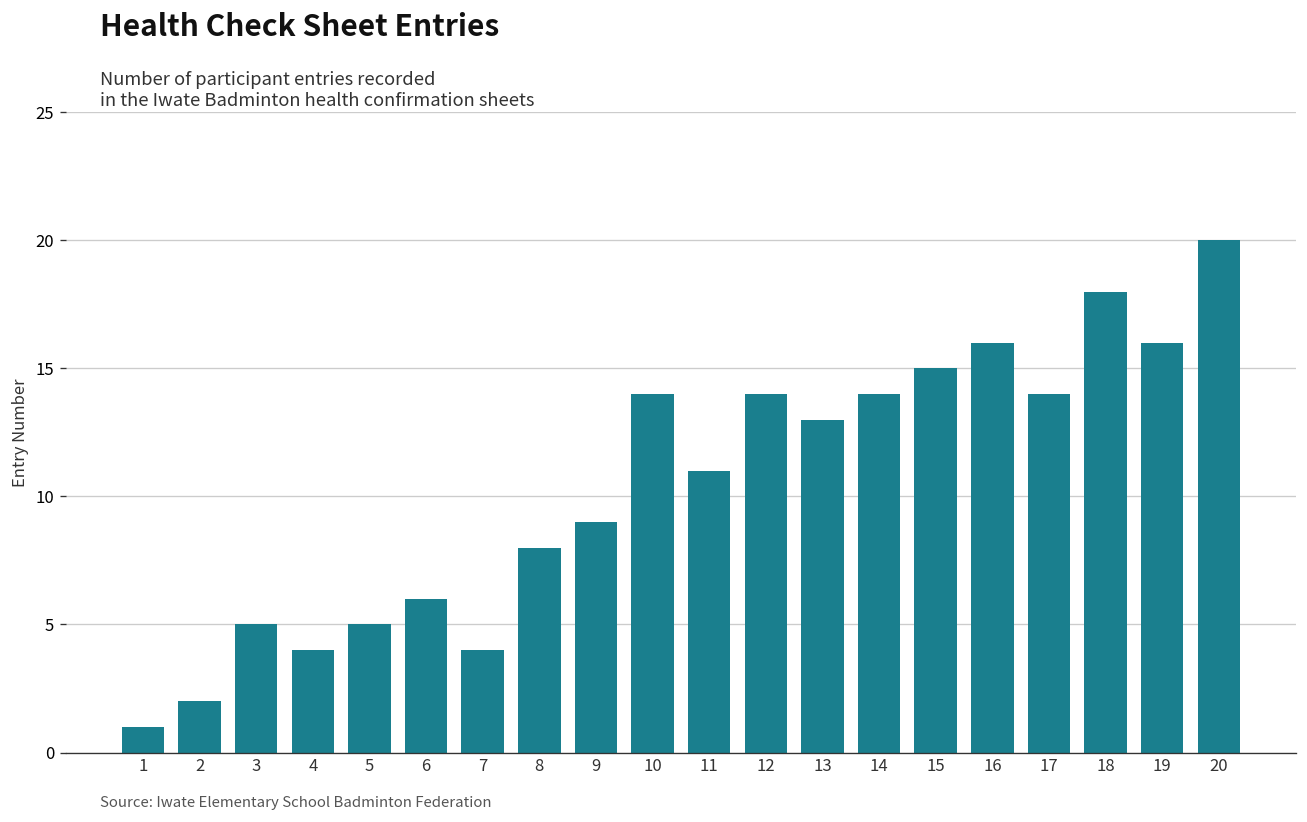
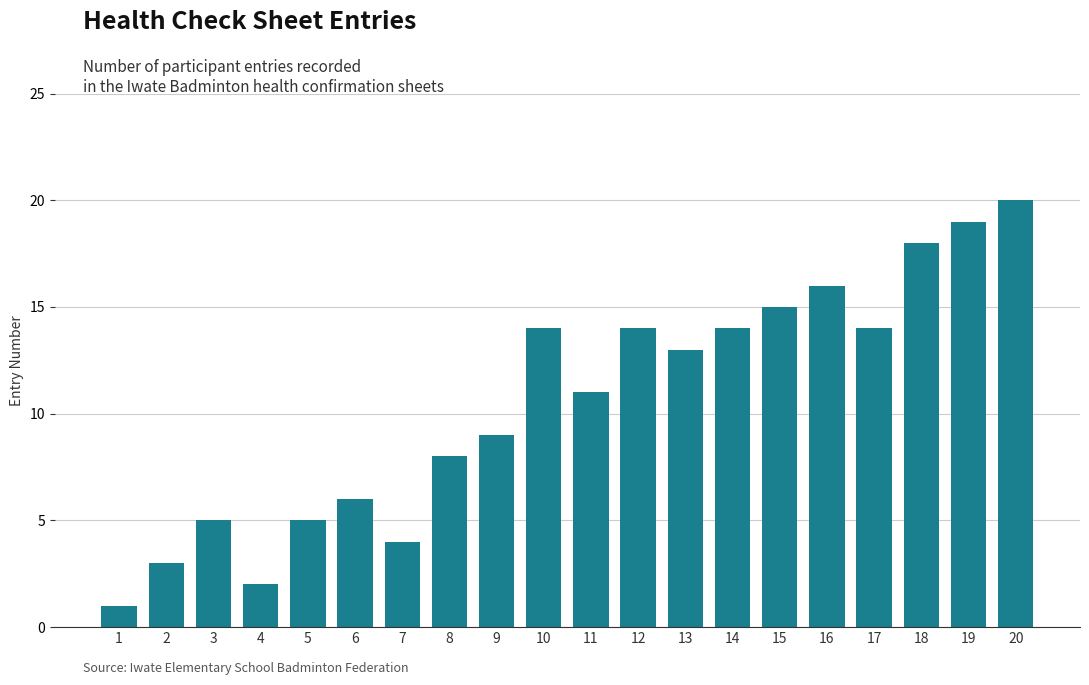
2: 2 -> 3
4: 4 -> 2
19: 16 -> 19
